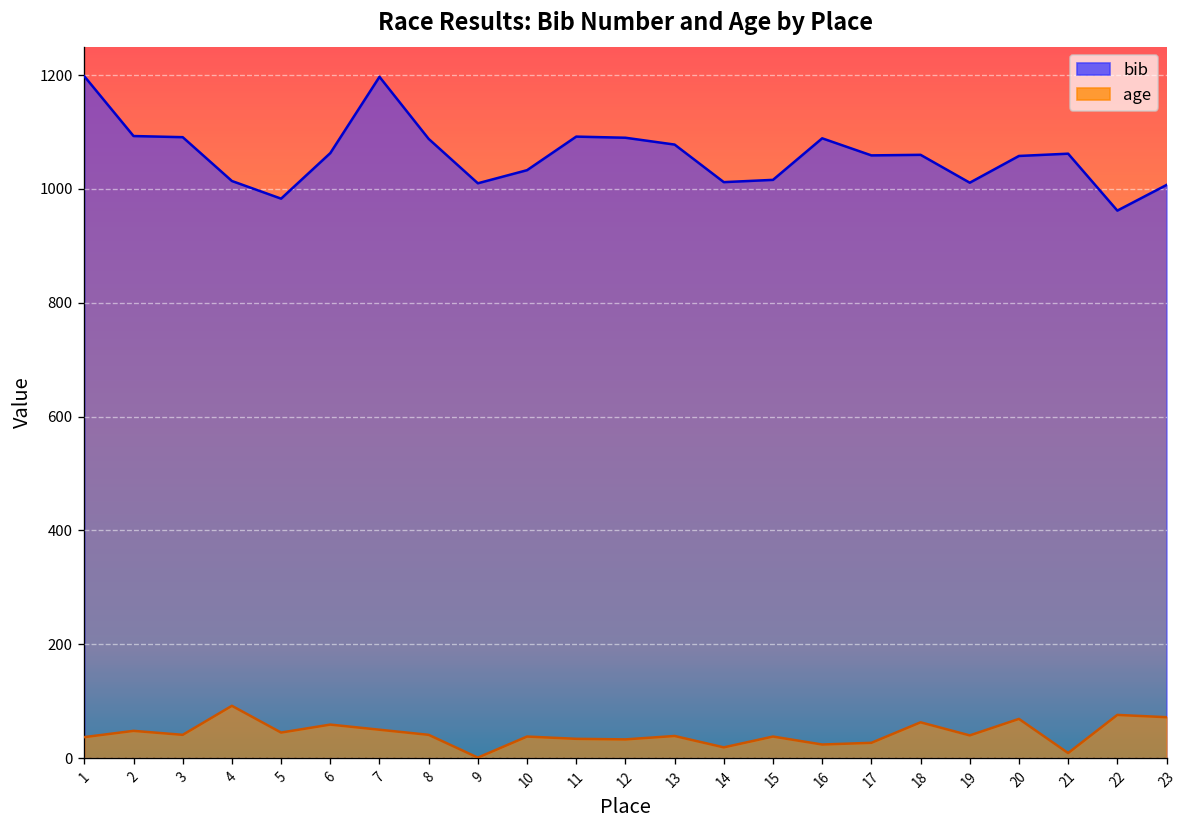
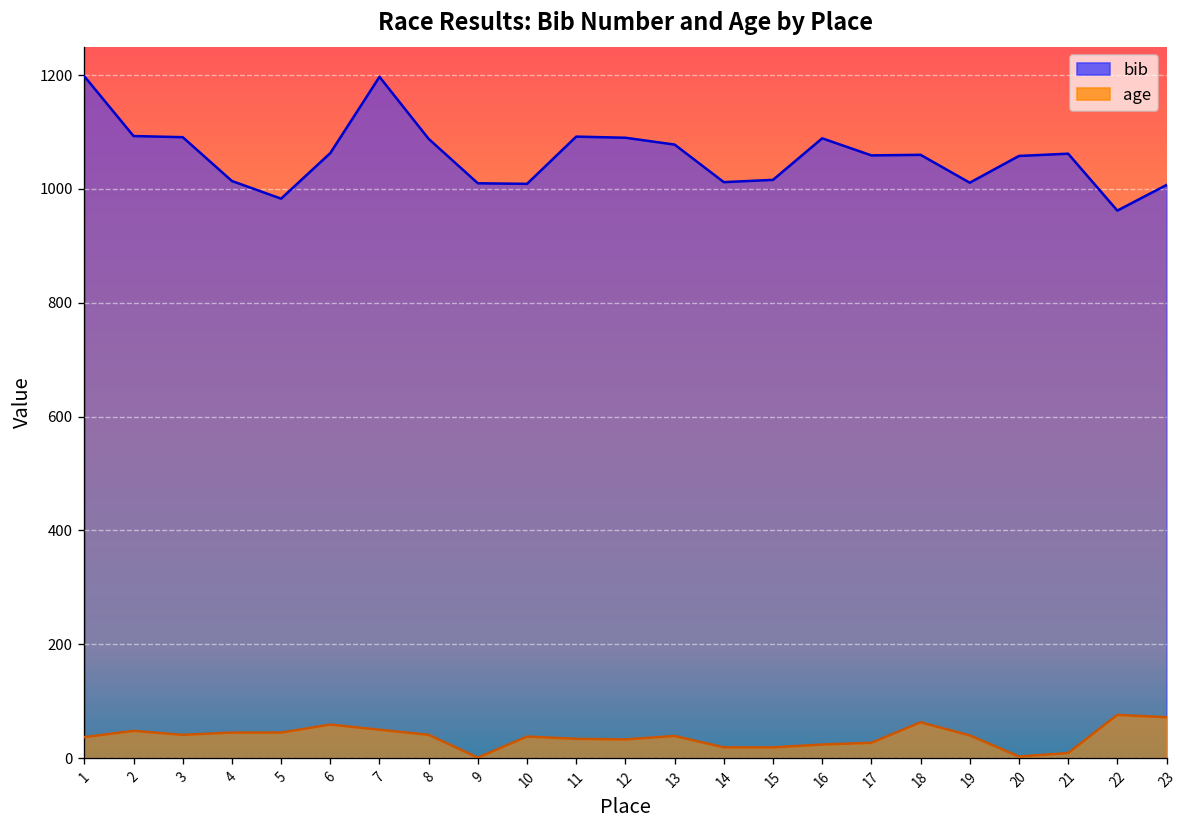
age, 4: 90 -> 50
bib, 10: 1030 -> 1010
age, 15: 40 -> 20
age, 20: 70 -> 0
